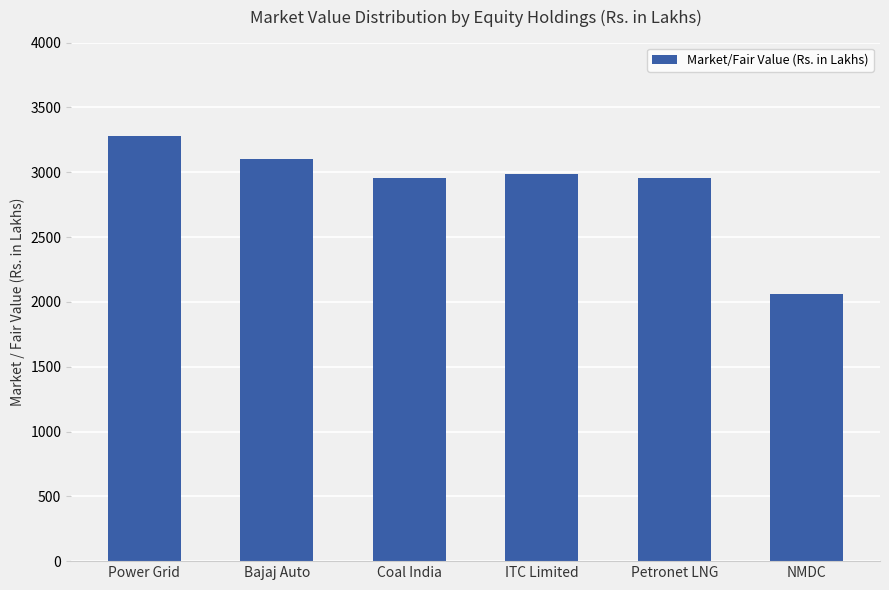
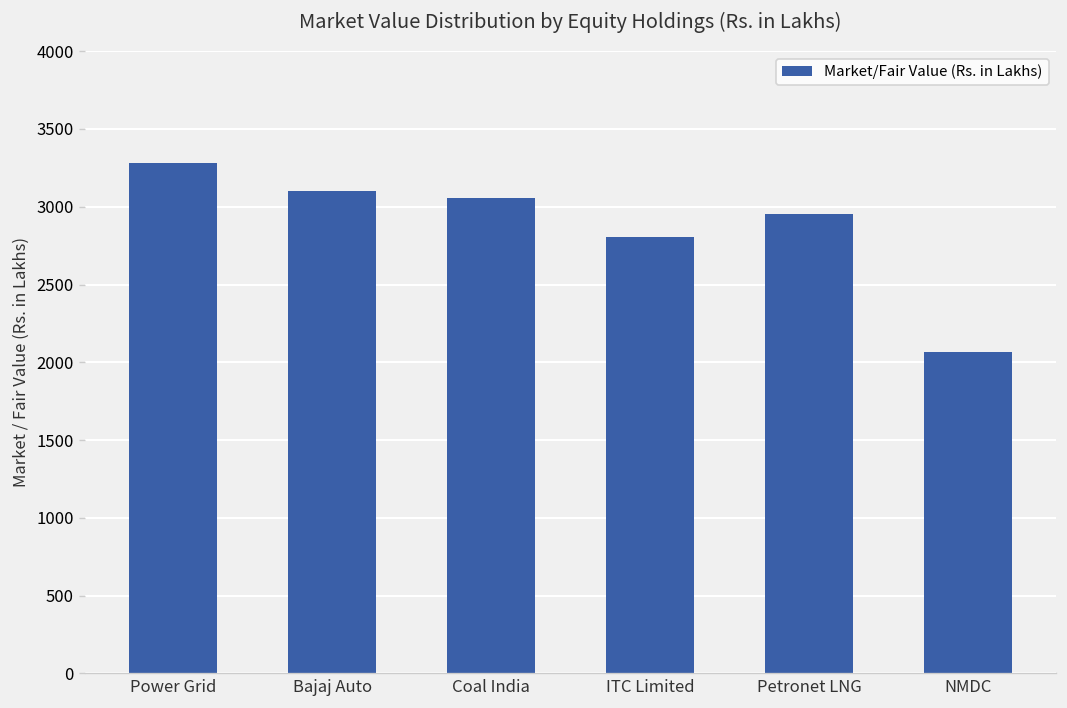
Coal India: 2950 -> 3060
ITC Limited: 2990 -> 2810
